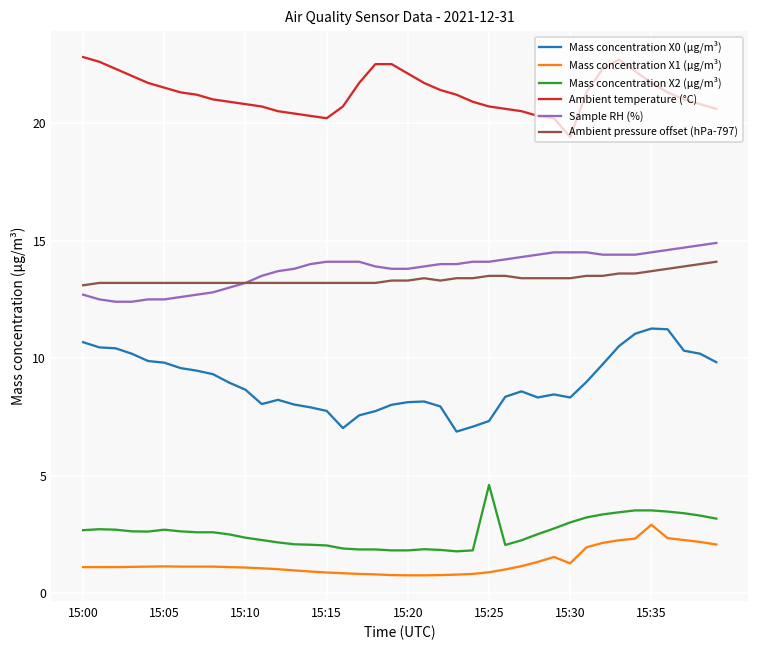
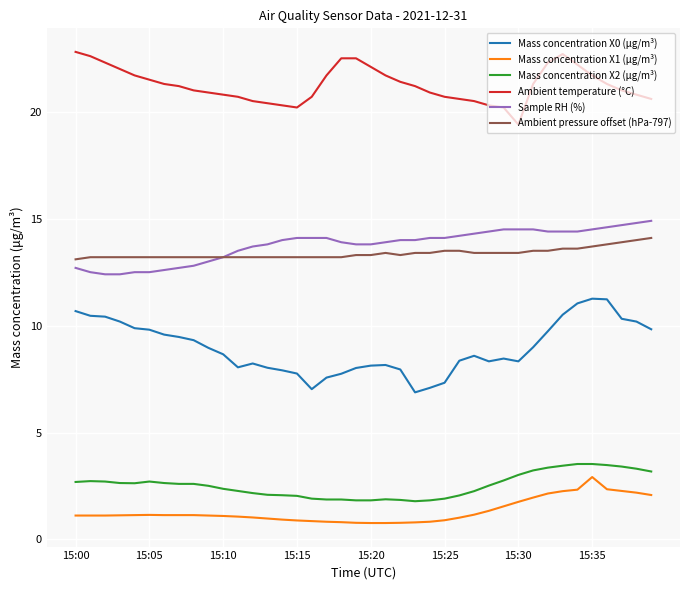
Mass concentration X2 (μg/m³), 15:25: 4.6 -> 1.9
Mass concentration X1 (μg/m³), 15:30: 1.3 -> 1.8
